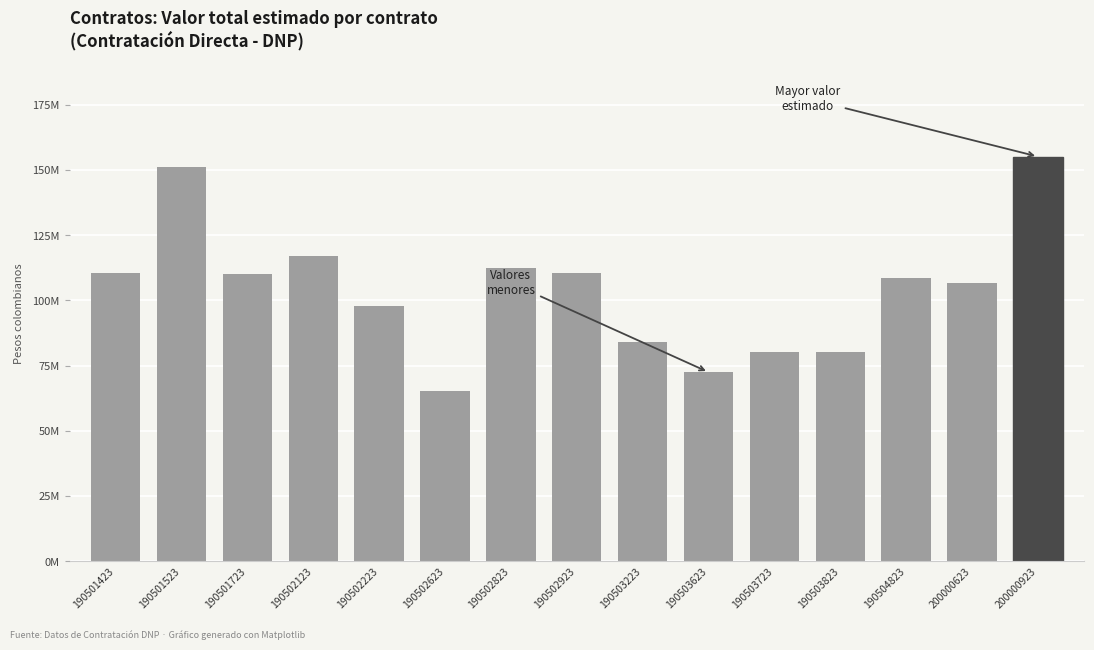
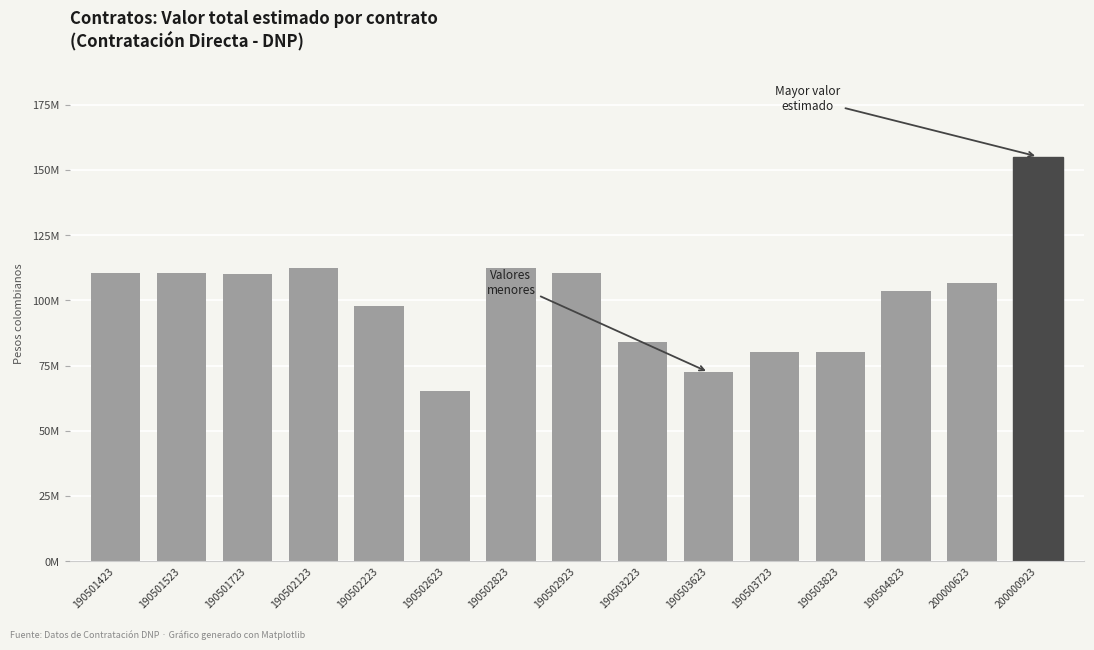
190501523: 151000000 -> 110000000
190502123: 117000000 -> 112000000
190504823: 109000000 -> 104000000
